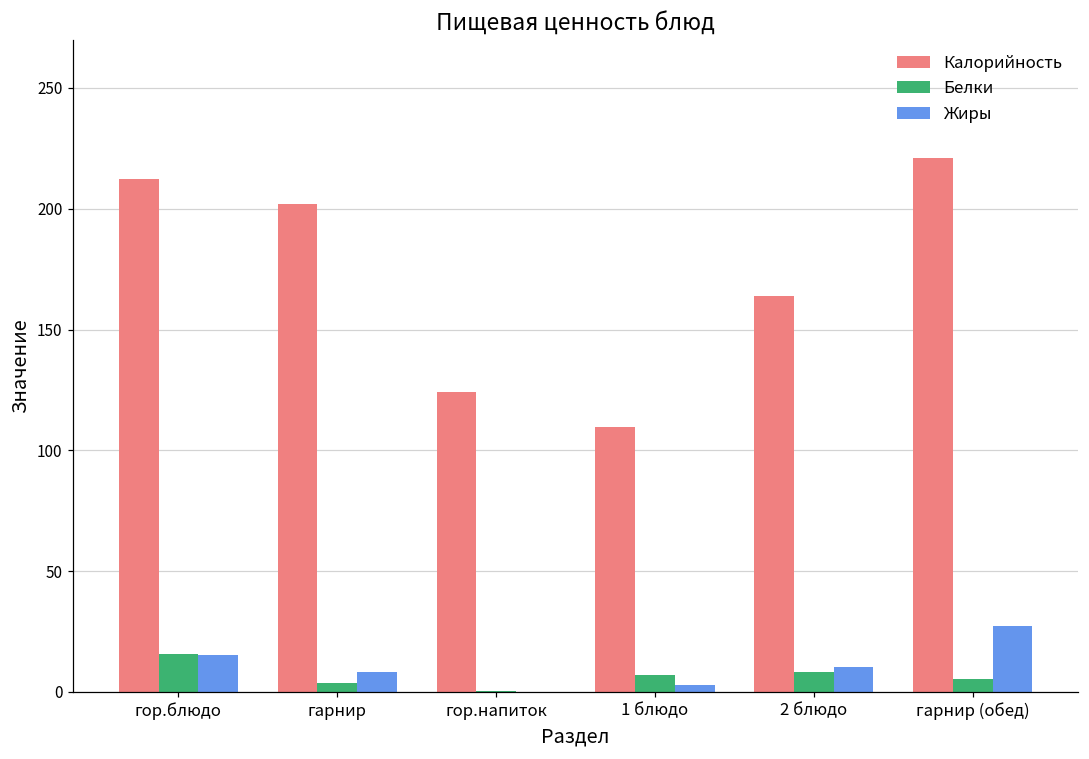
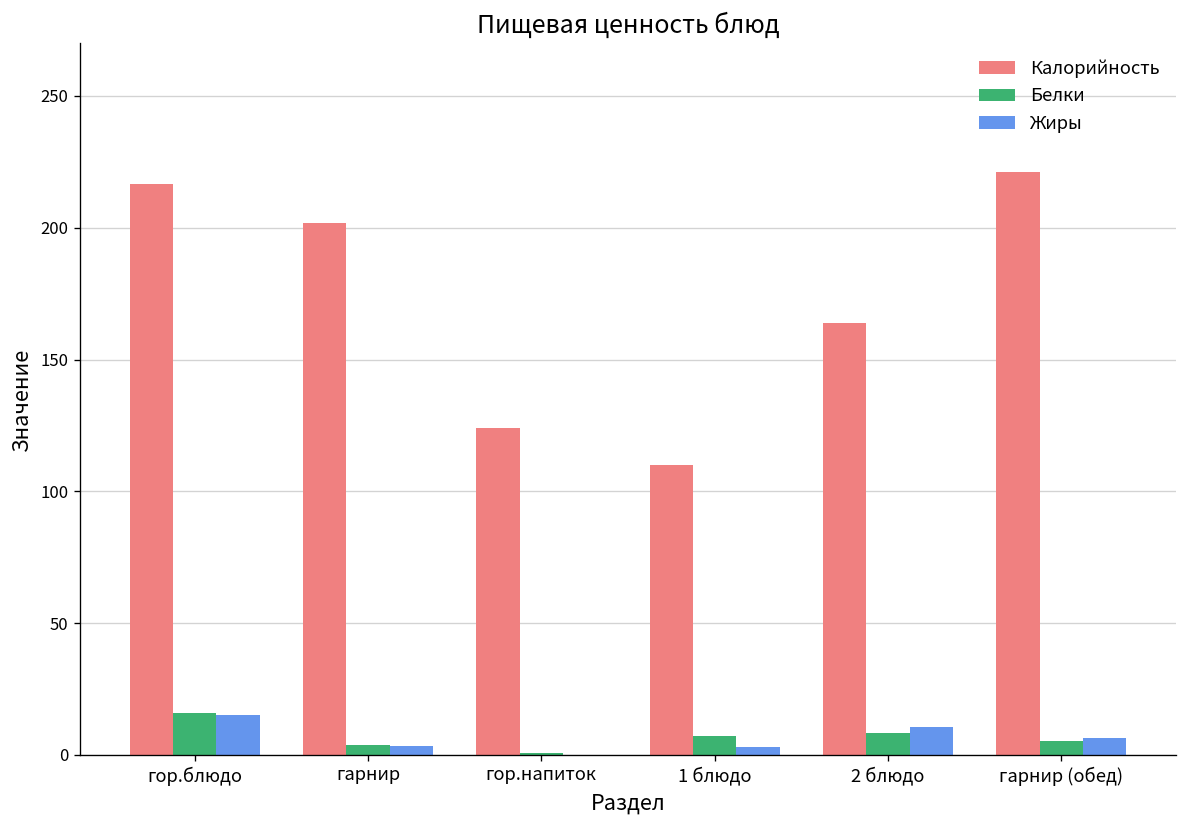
Калорийность, гор.блюдо: 212 -> 217
Жиры, гарнир: 8 -> 3
Жиры, гарнир (обед): 27 -> 6
